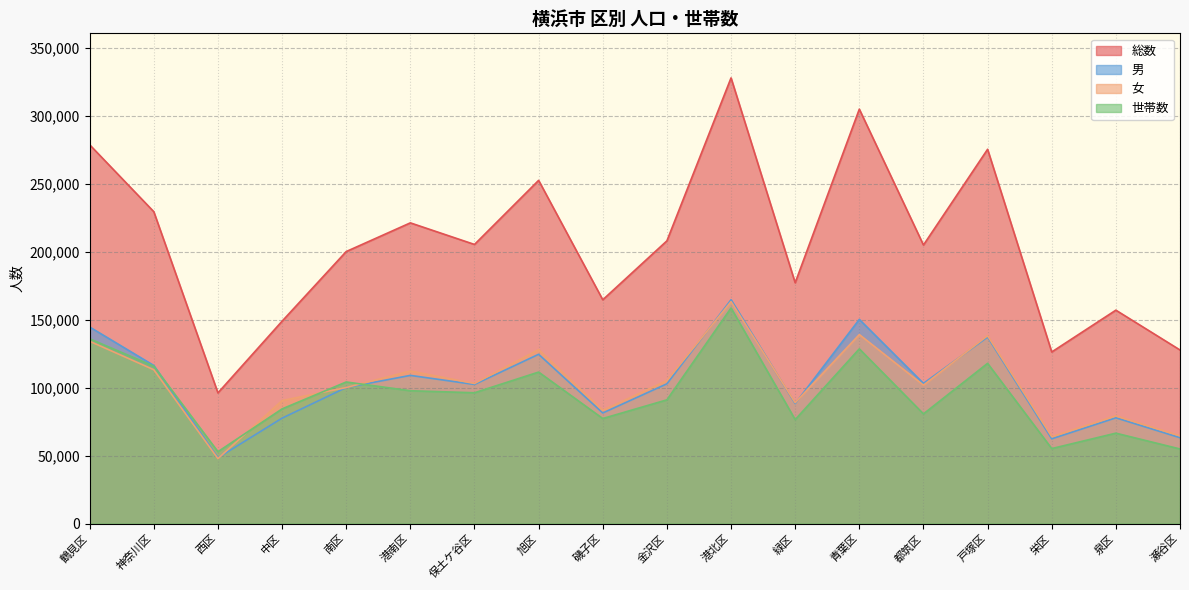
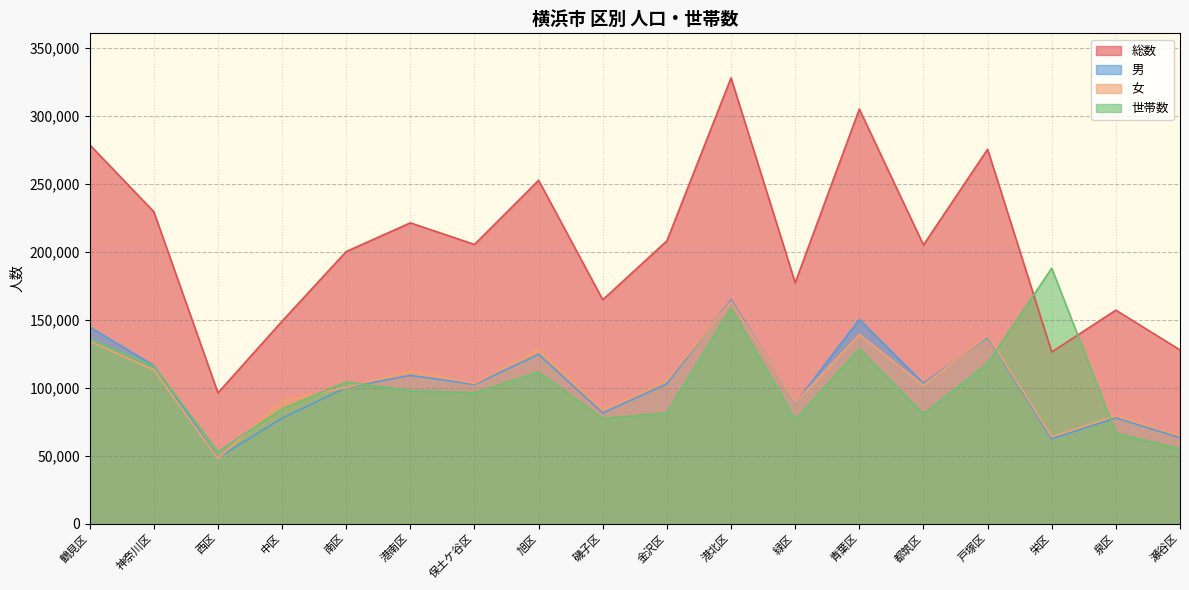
世帯数, 金沢区: 91,000 -> 81,000
世帯数, 栄区: 55,000 -> 188,000
